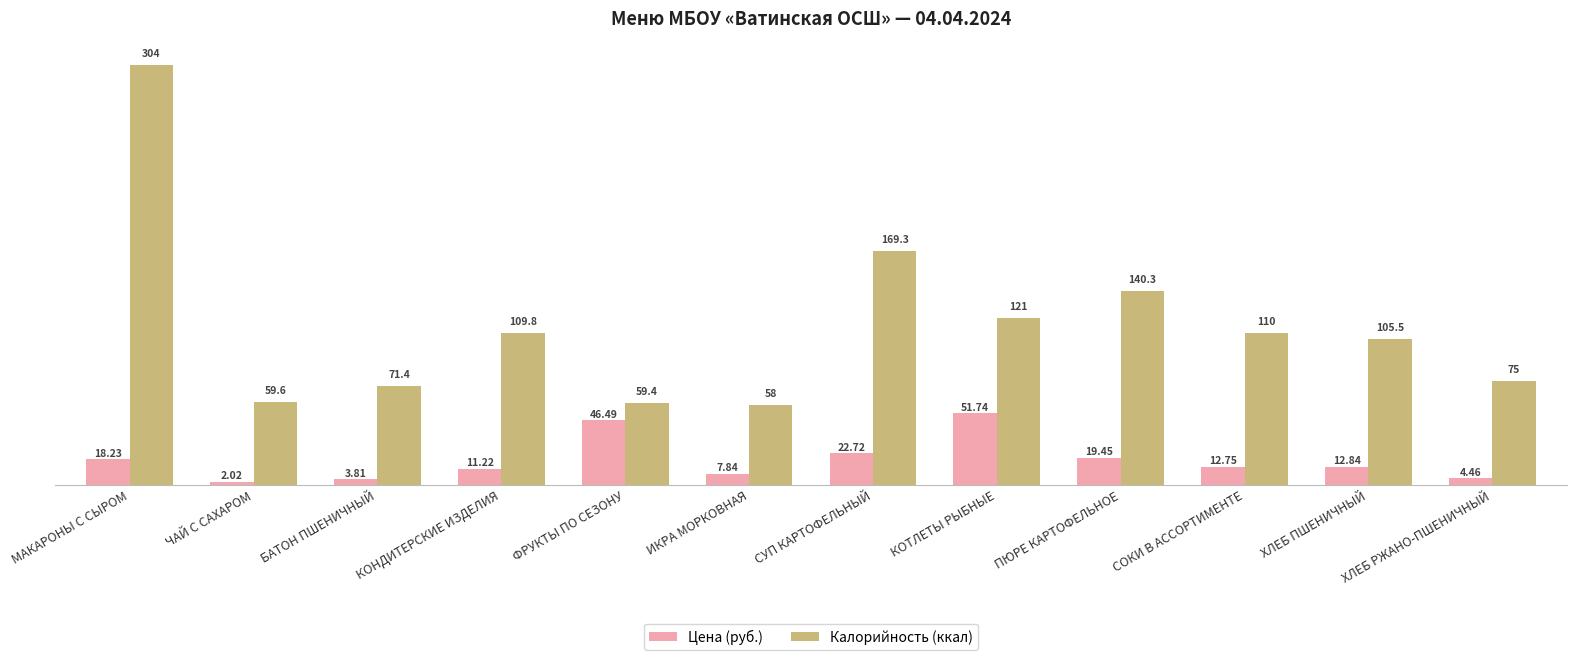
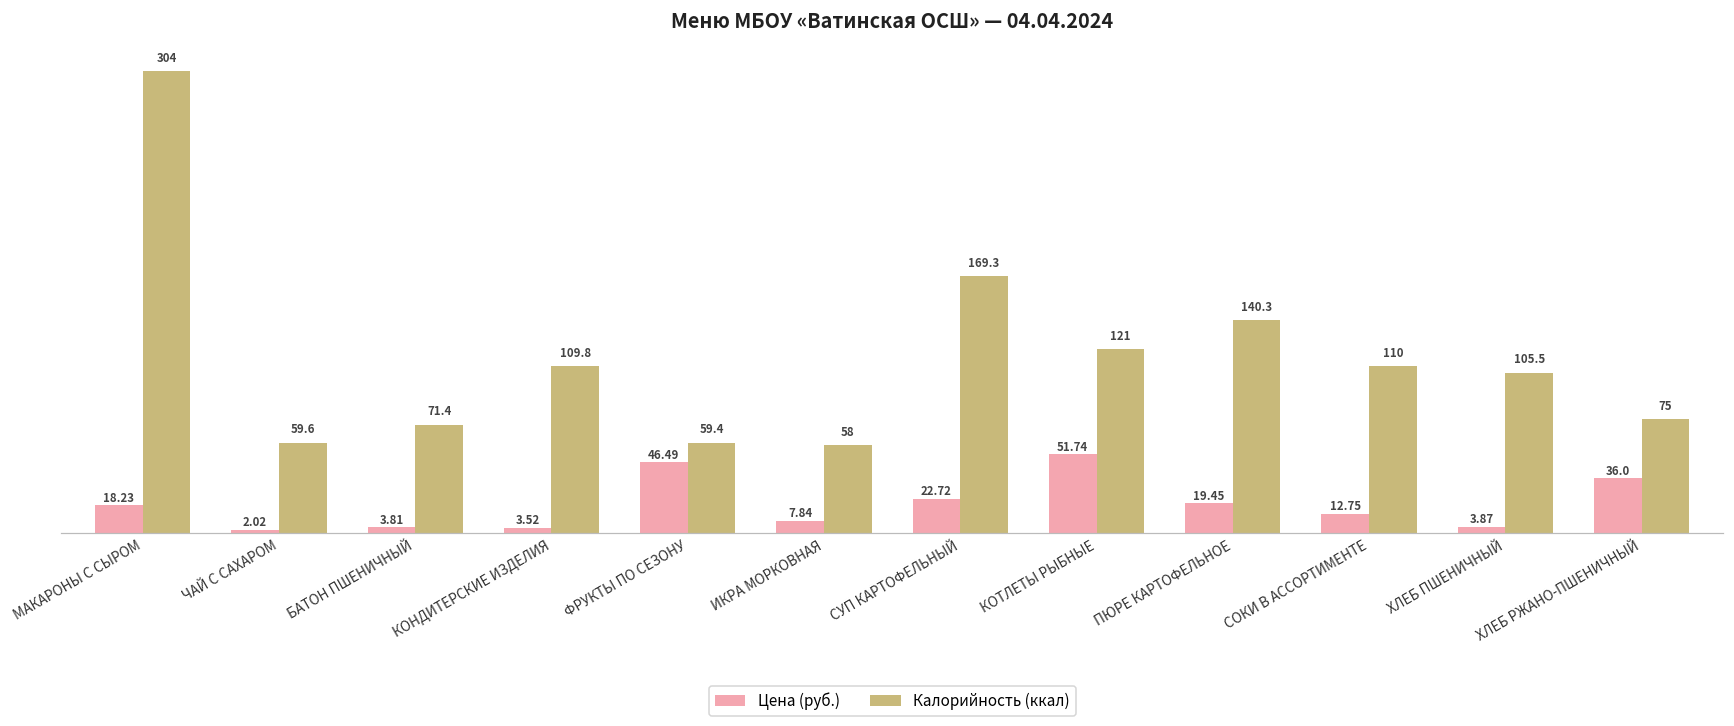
Цена (руб.), КОНДИТЕРСКИЕ ИЗДЕЛИЯ: 11.22 -> 3.52
Цена (руб.), ХЛЕБ ПШЕНИЧНЫЙ: 12.84 -> 3.87
Цена (руб.), ХЛЕБ РЖАНО-ПШЕНИЧНЫЙ: 4.46 -> 36.0
